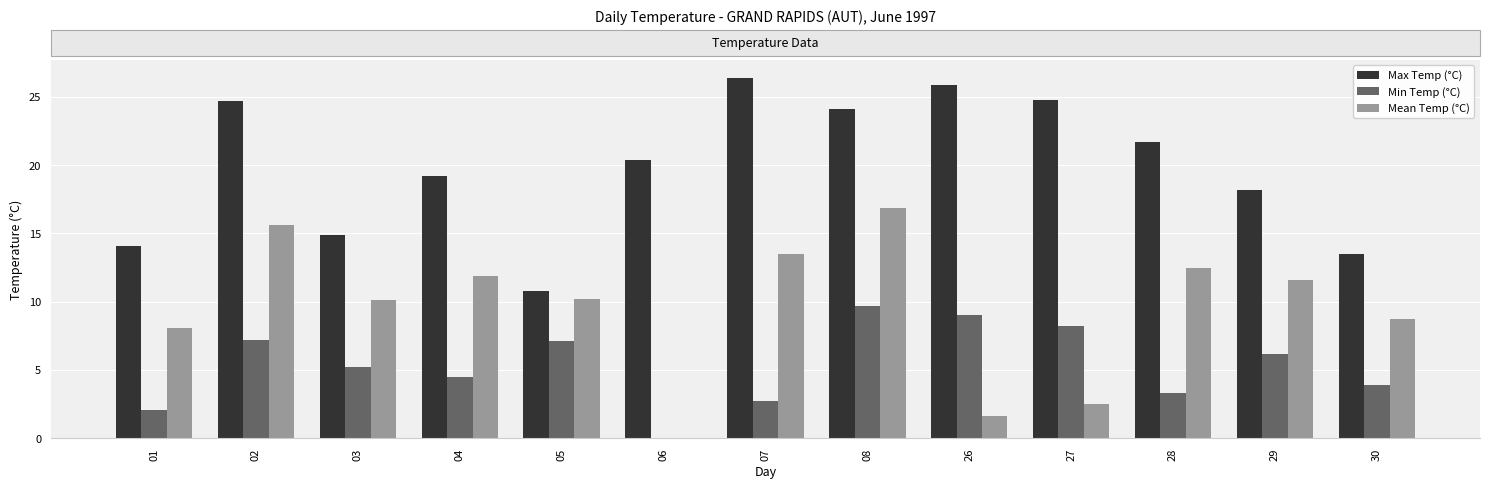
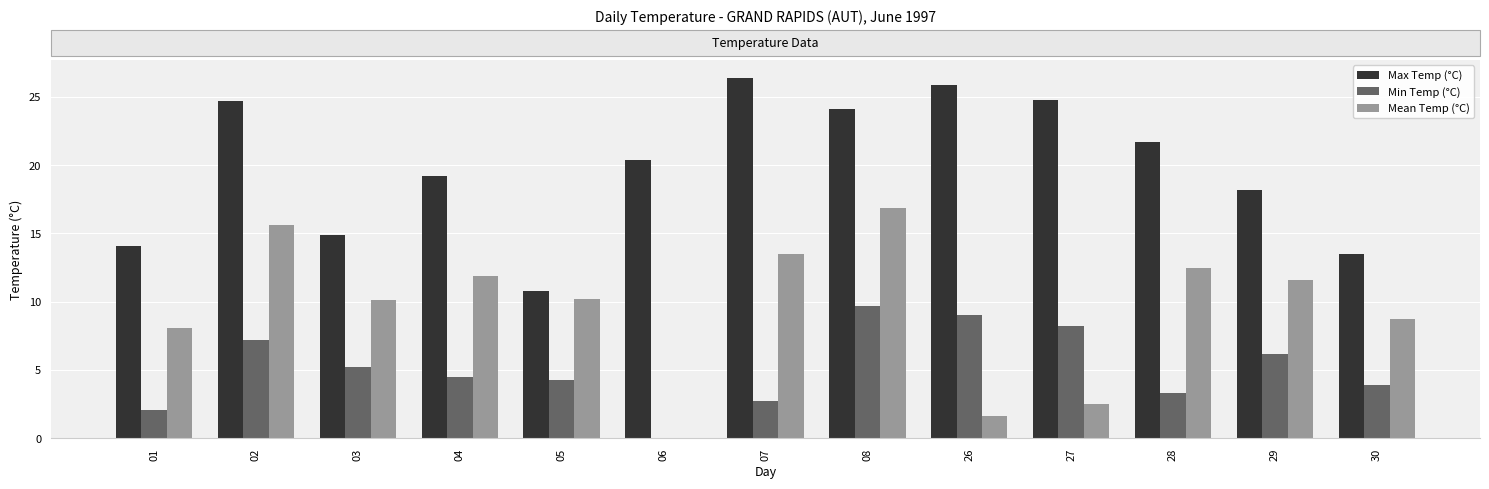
Min Temp (°C), 05: 7.1 -> 4.3
